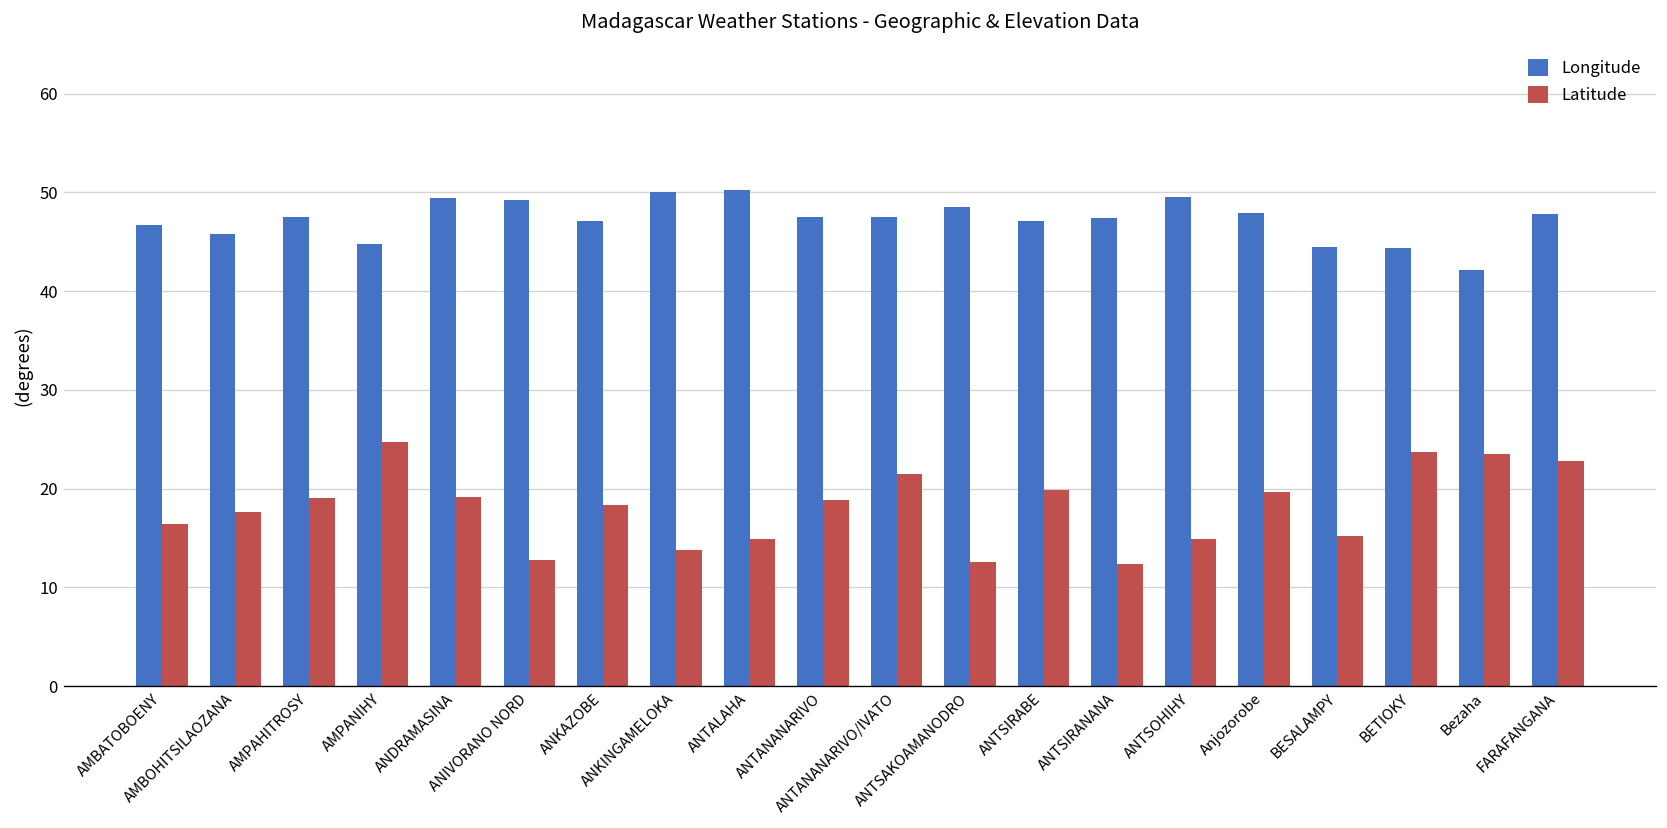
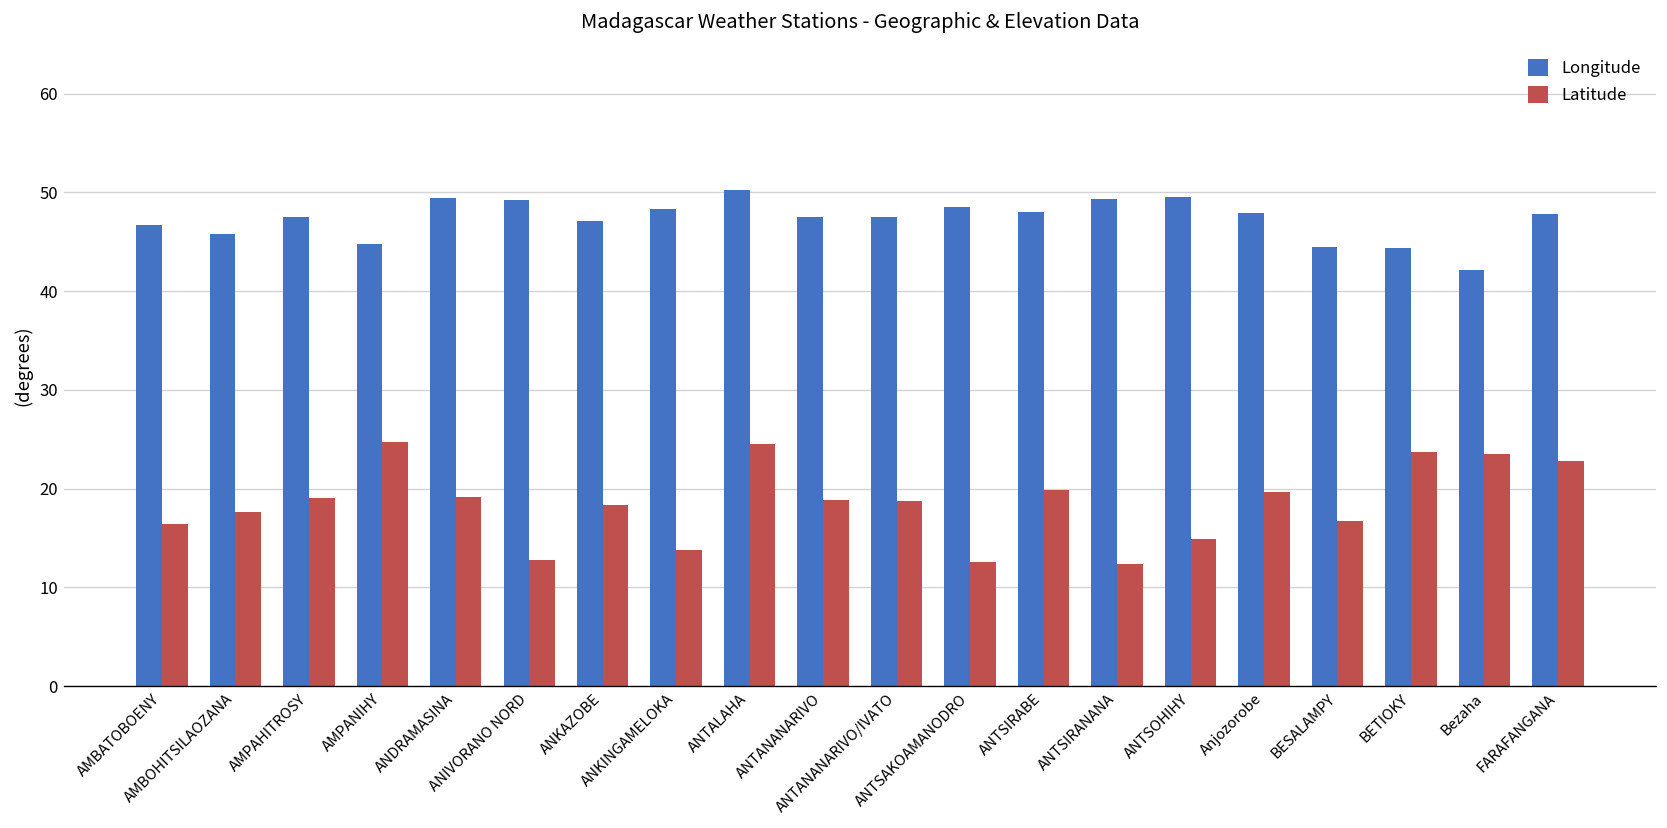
Longitude, ANKINGAMELOKA: 50 -> 48
Latitude, ANTALAHA: 15 -> 25
Latitude, ANTANANARIVO/IVATO: 22 -> 19
Longitude, ANTSIRABE: 47 -> 48
Longitude, ANTSIRANANA: 47 -> 49
Latitude, BESALAMPY: 15 -> 17
